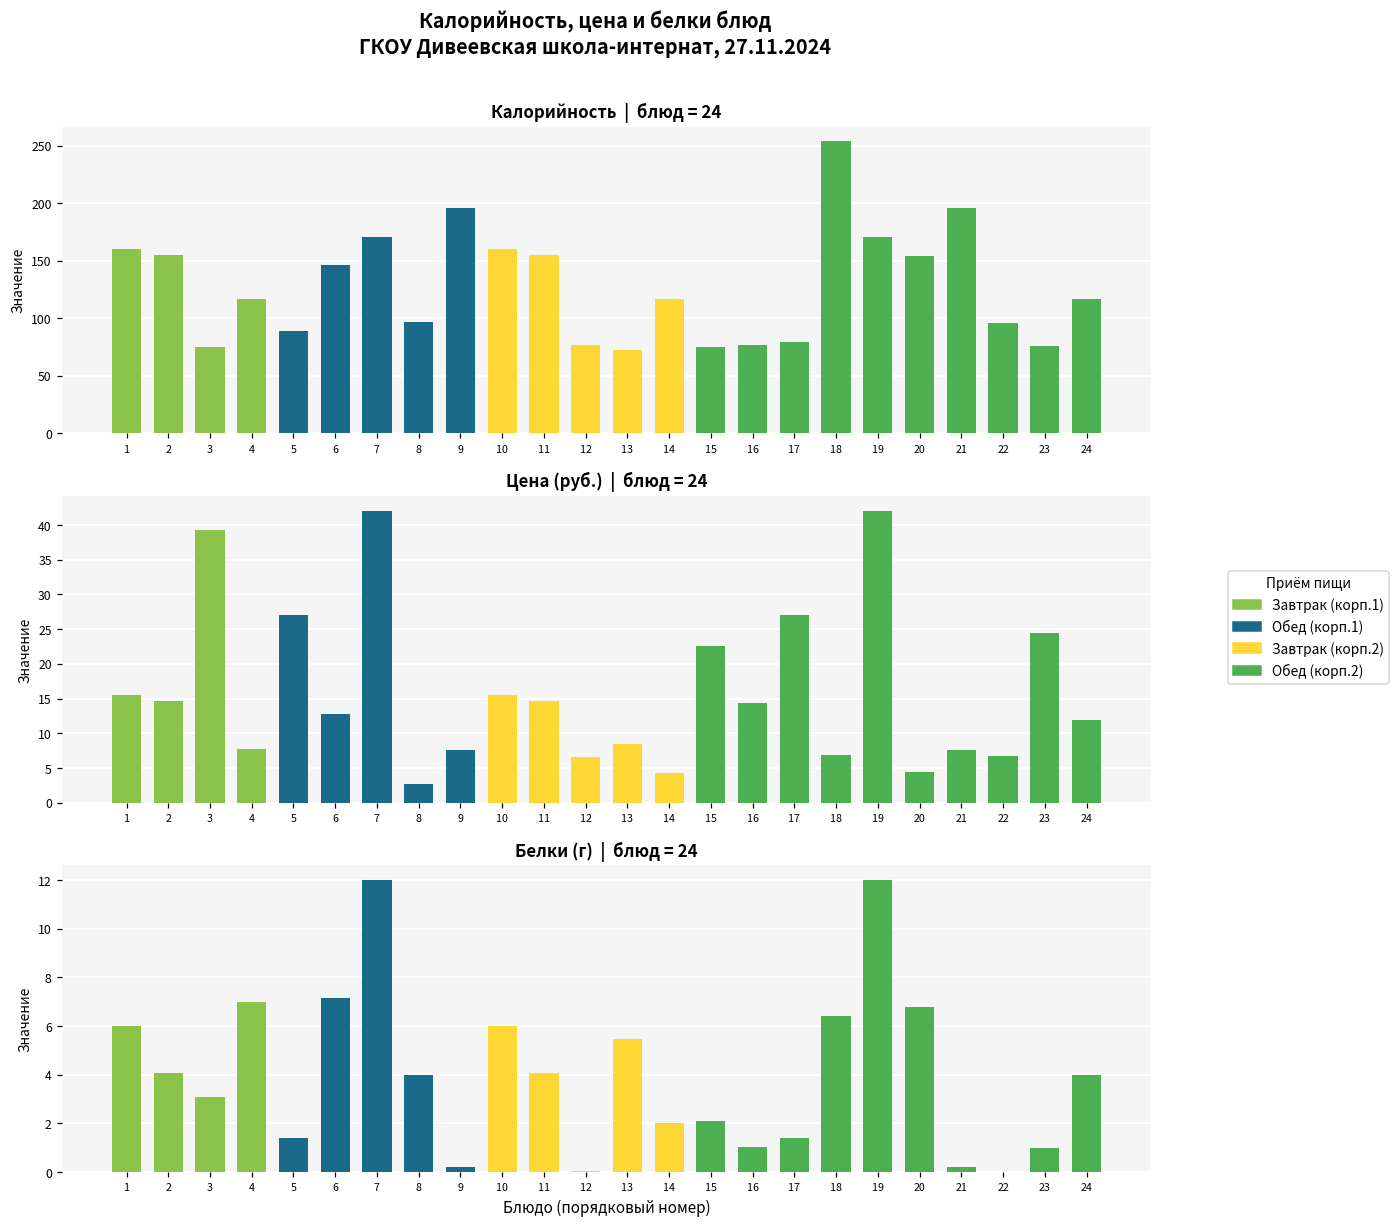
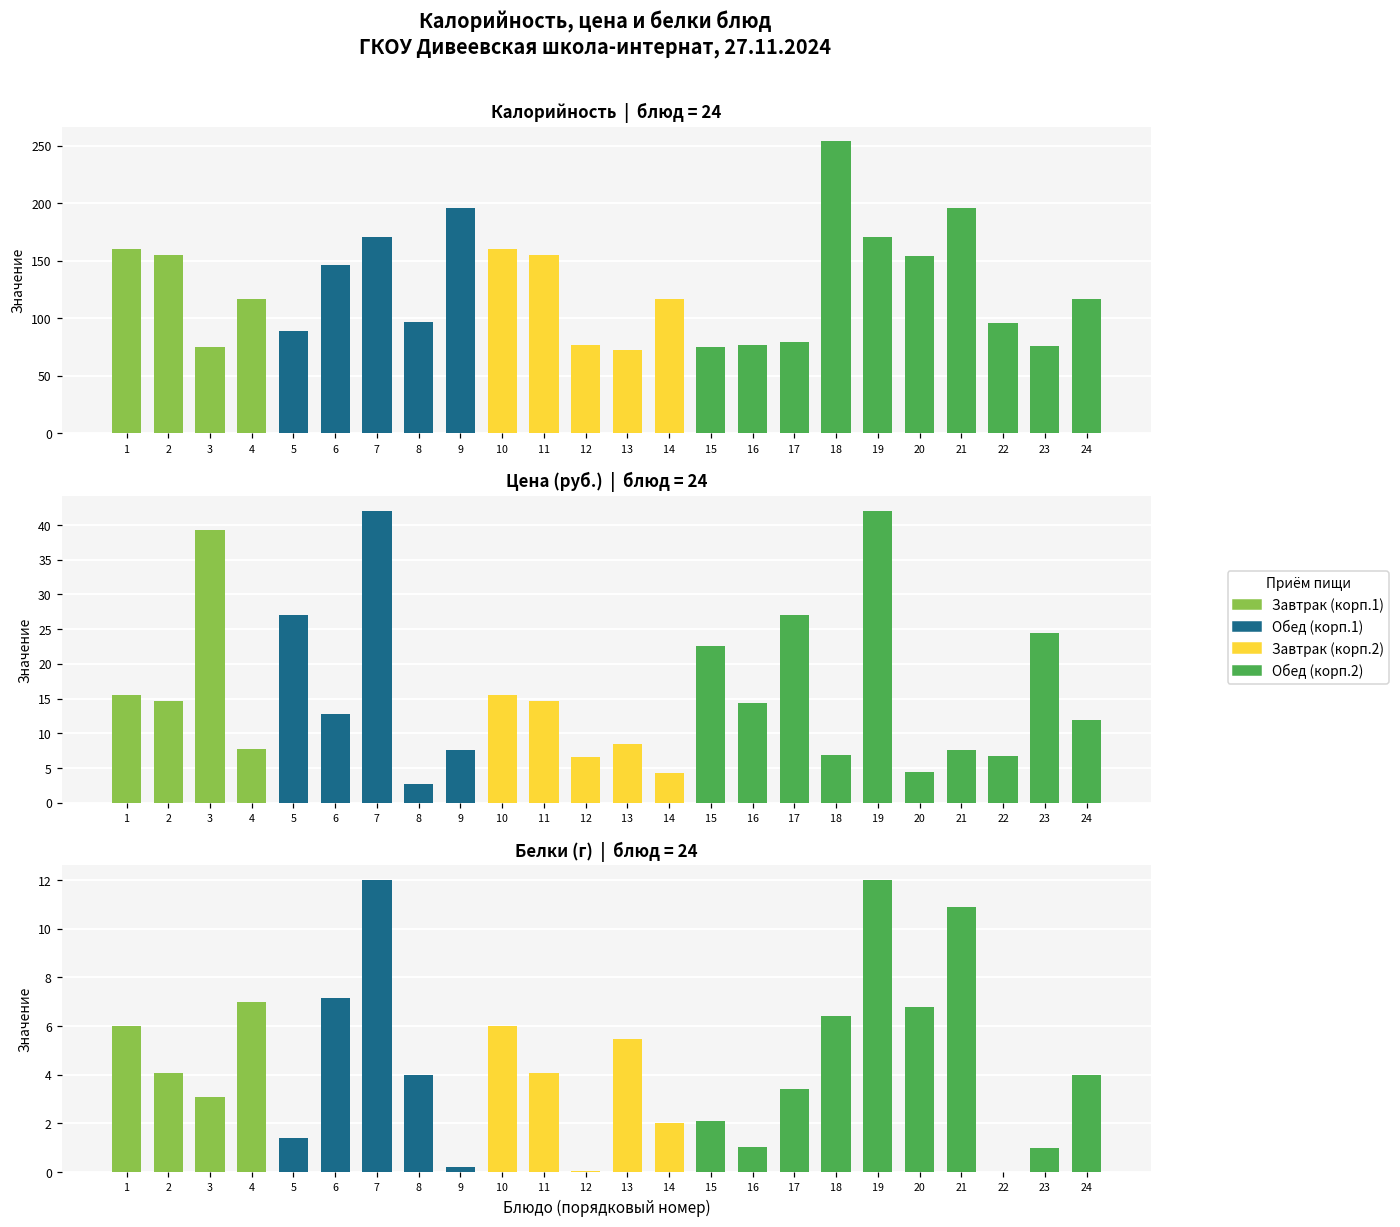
Белки (г) | блюд = 24, 17: 1.4 -> 3.4
Белки (г) | блюд = 24, 21: 0.2 -> 10.9
